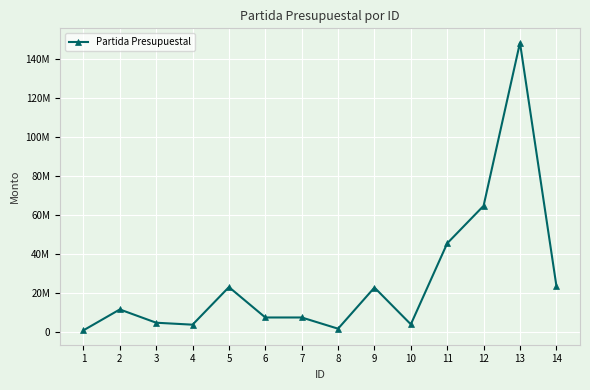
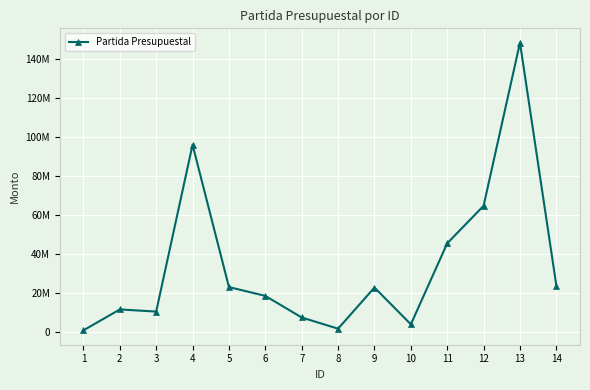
3: 5000000 -> 11000000
4: 4000000 -> 96000000
6: 8000000 -> 19000000
